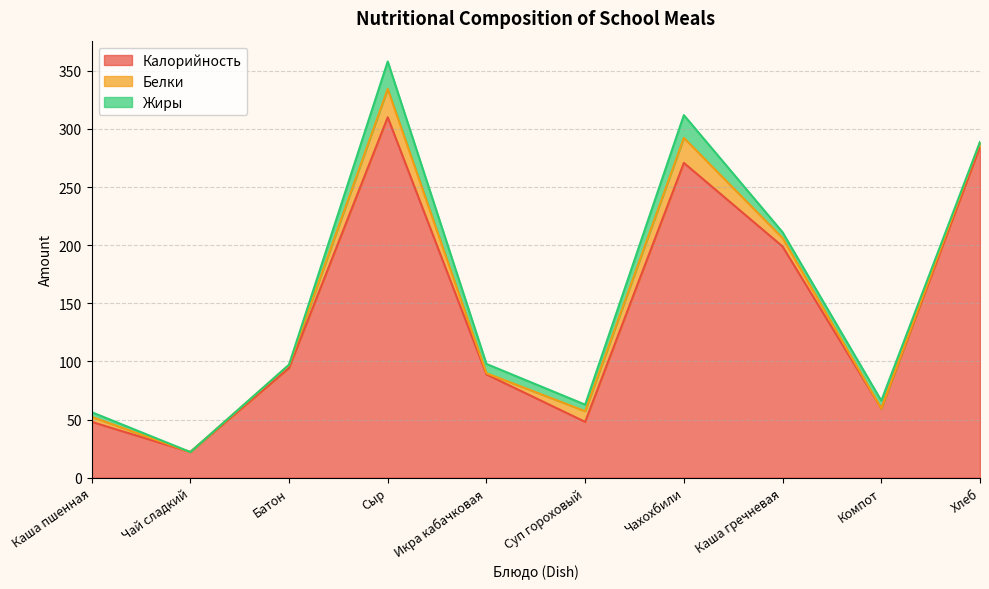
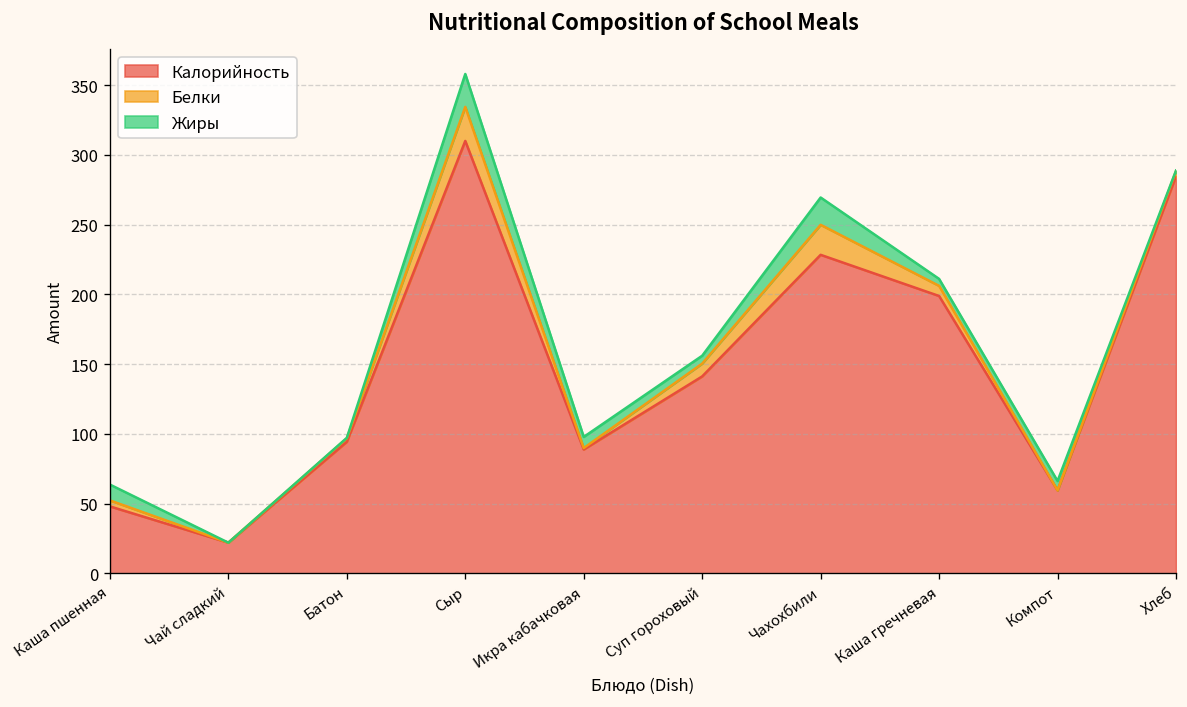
Жиры, Каша пшенная: 4 -> 11
Калорийность, Суп гороховый: 48 -> 141
Калорийность, Чахохбили: 271 -> 228
